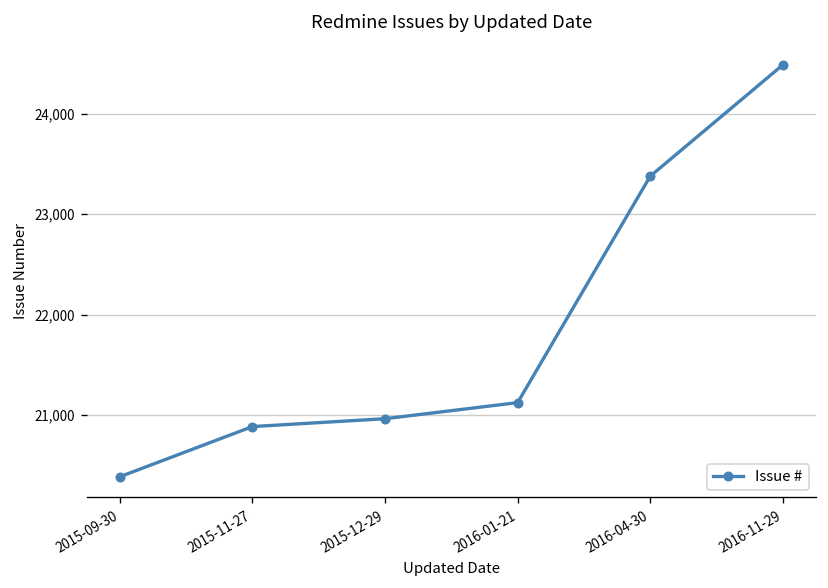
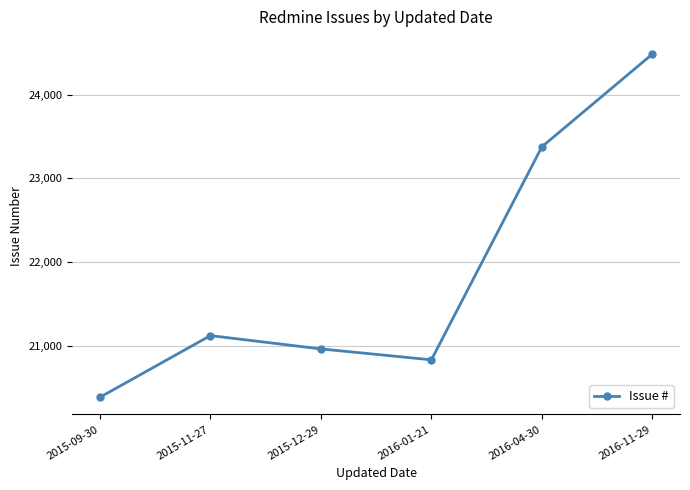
2015-11-27: 20,900 -> 21,100
2016-01-21: 21,100 -> 20,800
